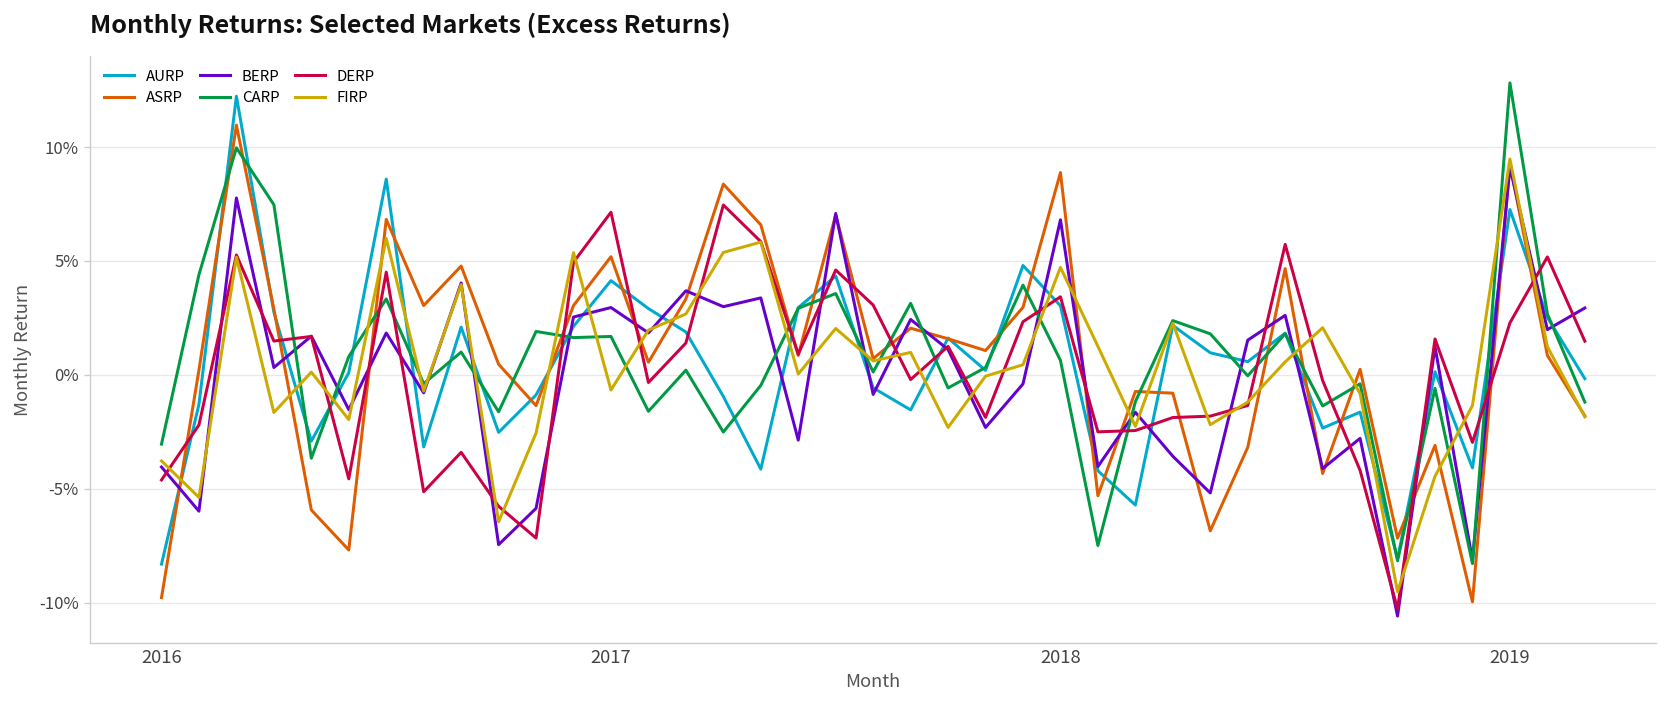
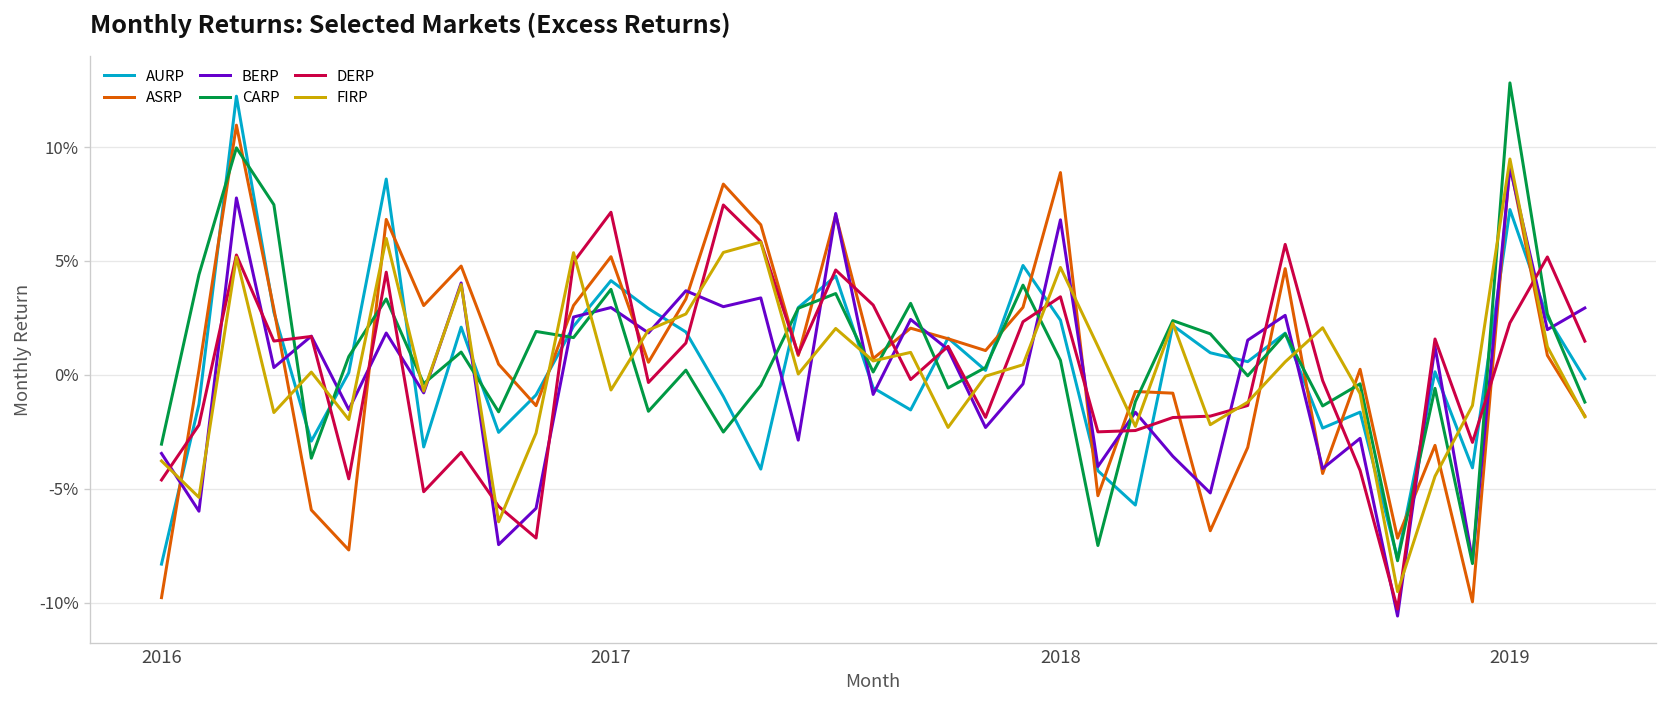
BERP, 2016: -4.0% -> -3.5%
CARP, 2017: 1.7% -> 3.8%
AURP, 2018: 3.0% -> 2.4%
